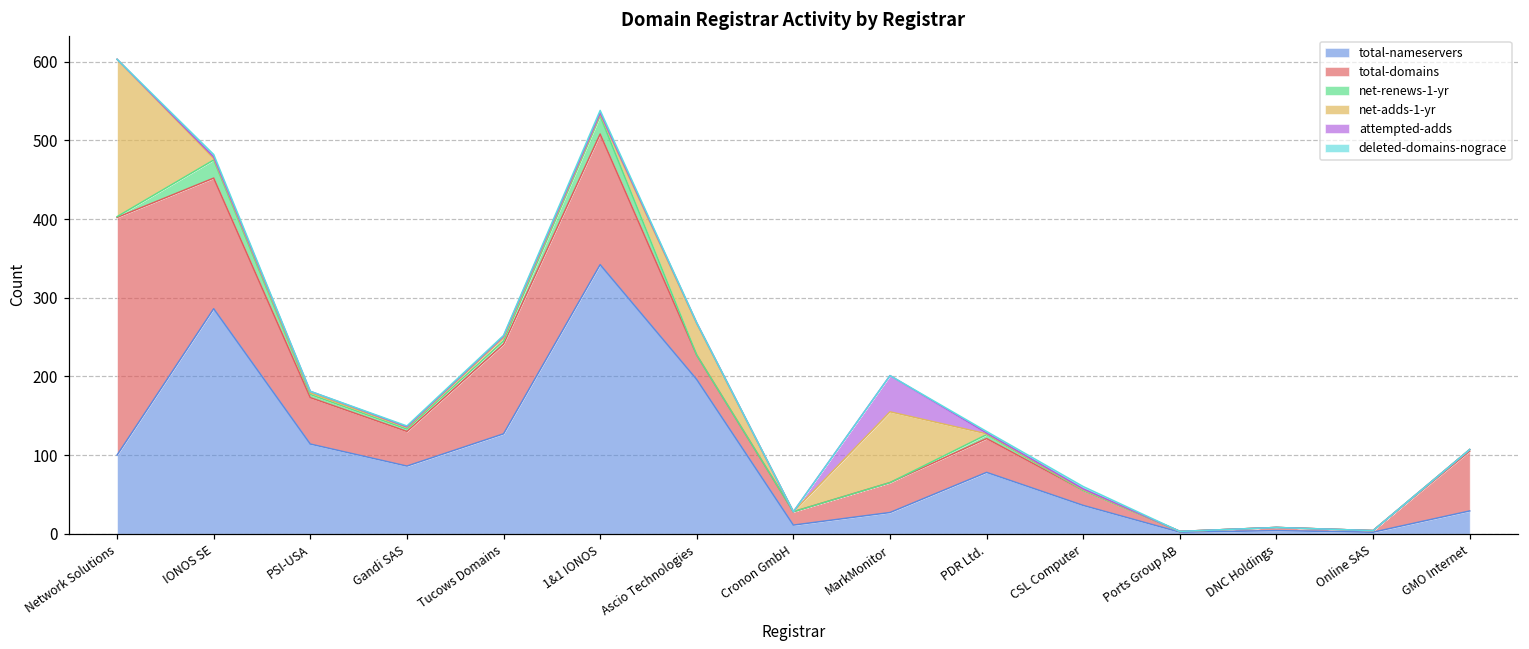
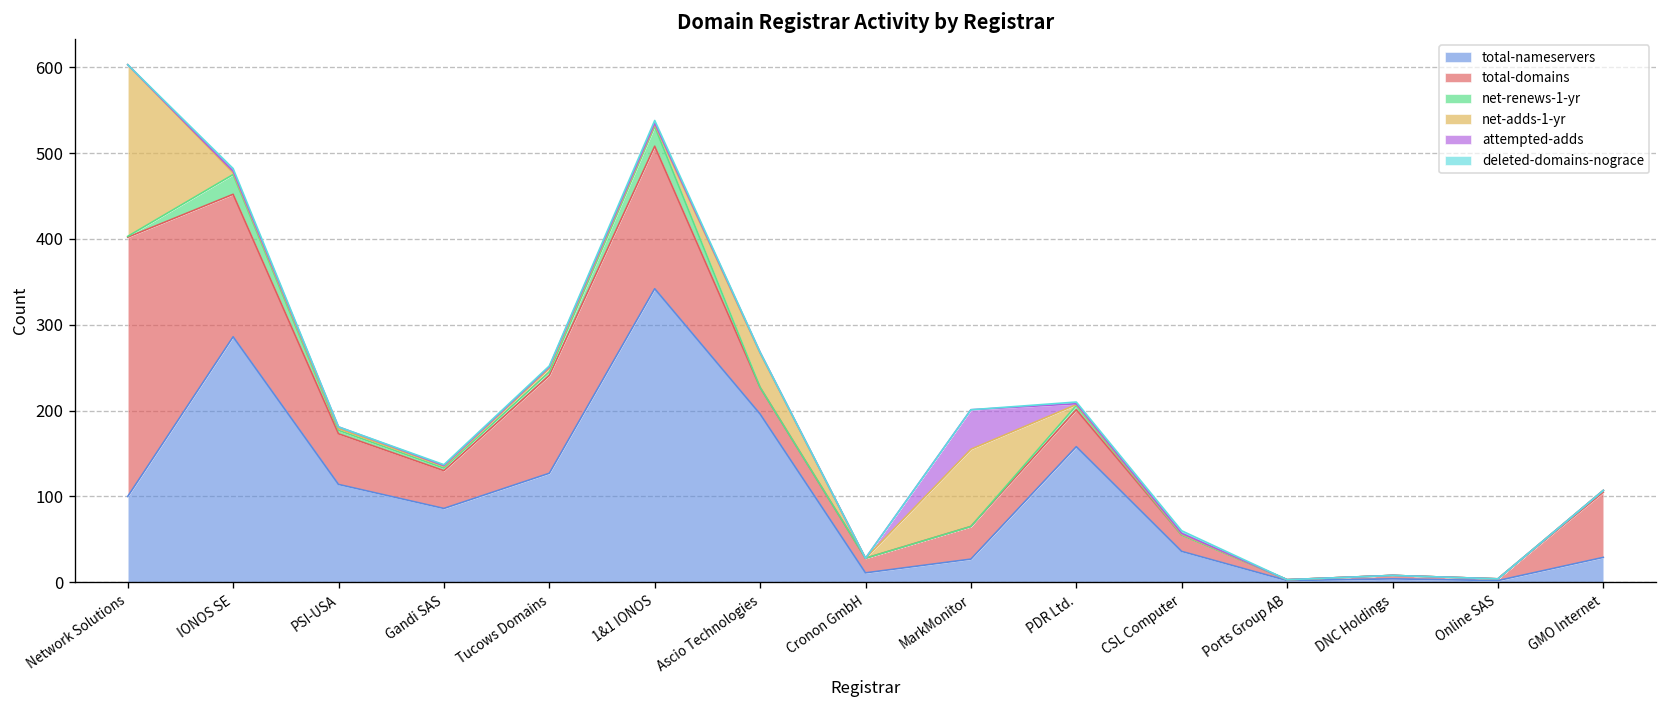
total-nameservers, PDR Ltd.: 80 -> 160
